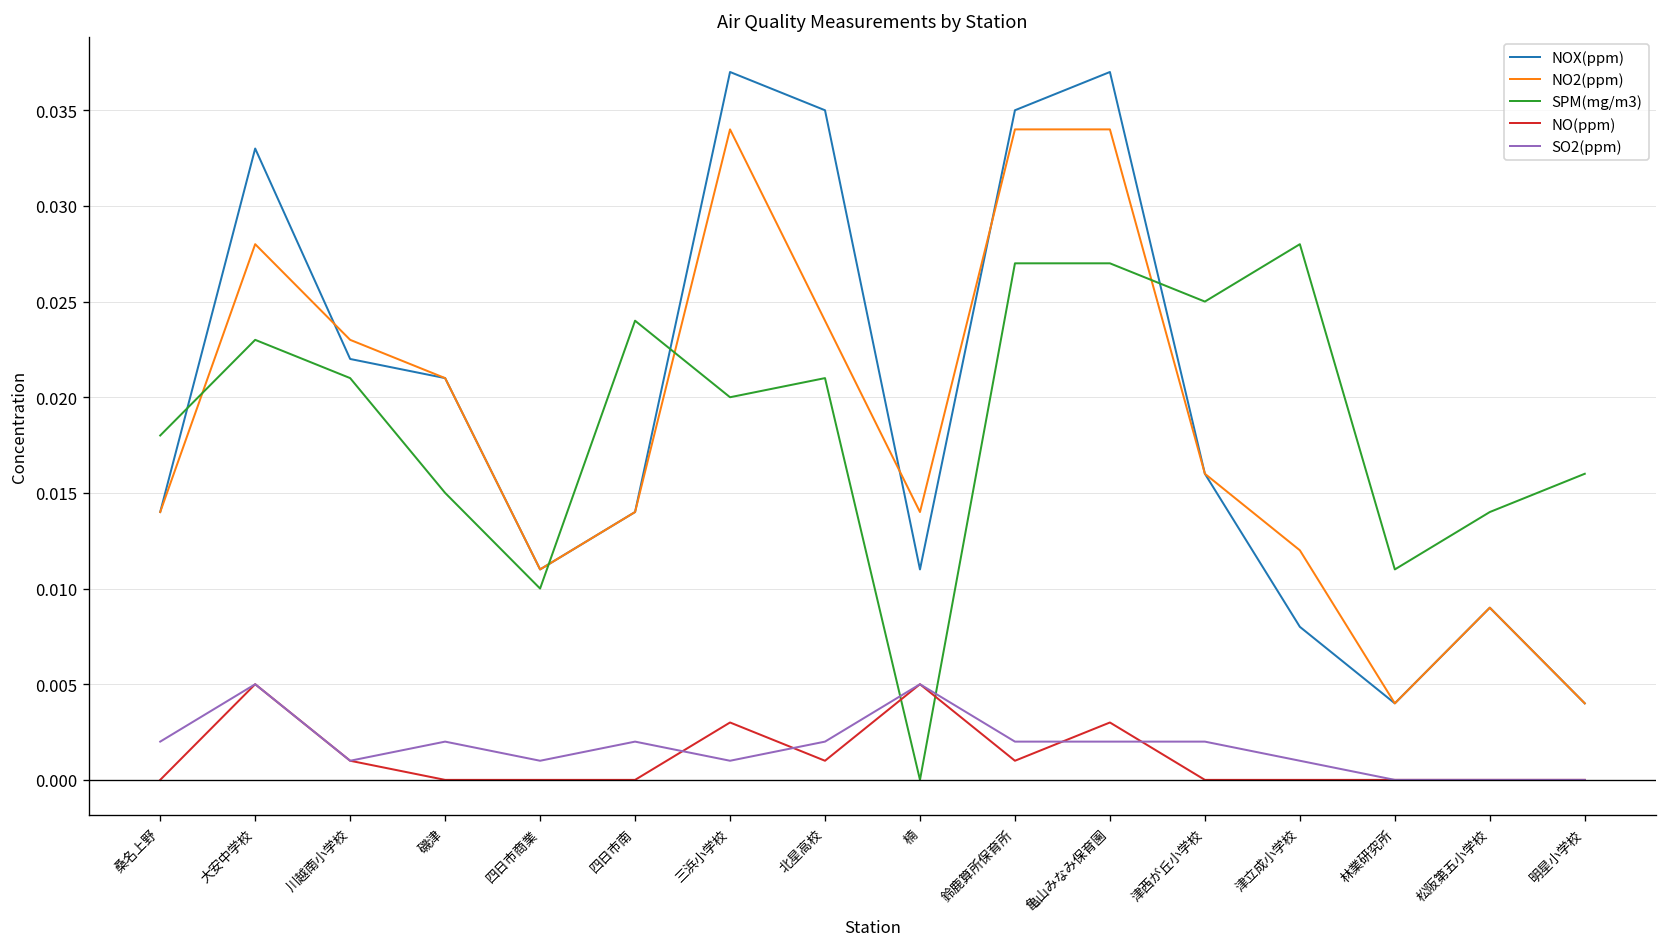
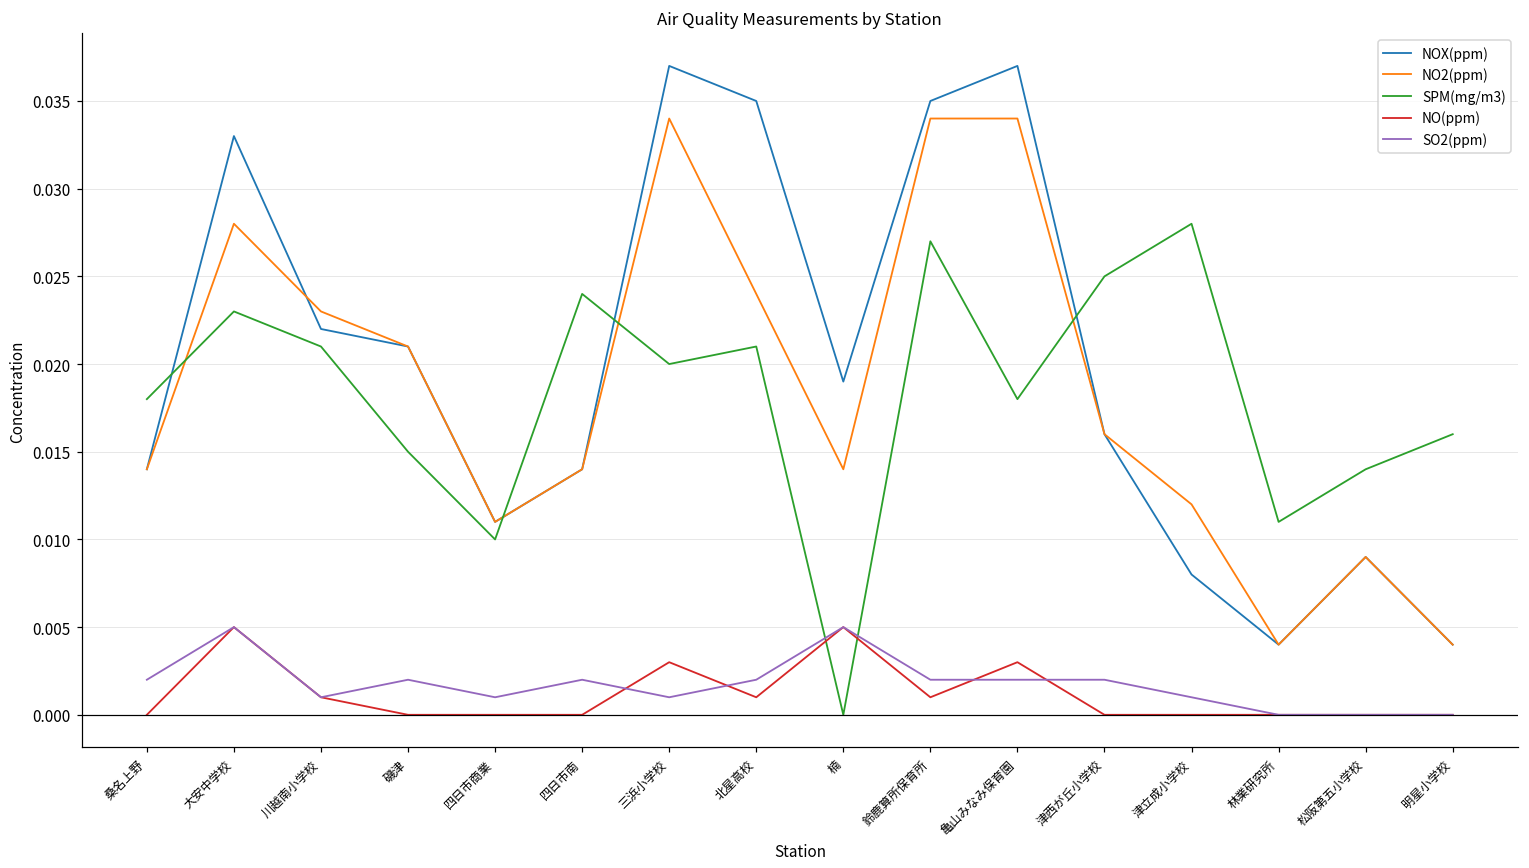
NOX(ppm), 楠: 0.011 -> 0.019
SPM(mg/m3), 亀山みなみ保育園: 0.027 -> 0.018
